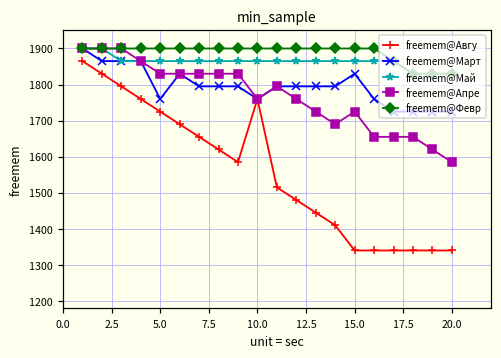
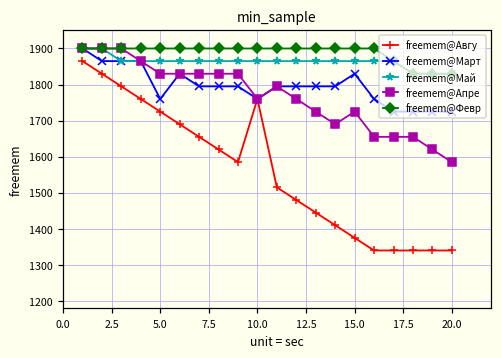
freemem@Авгу, 15.0: 1340 -> 1380
